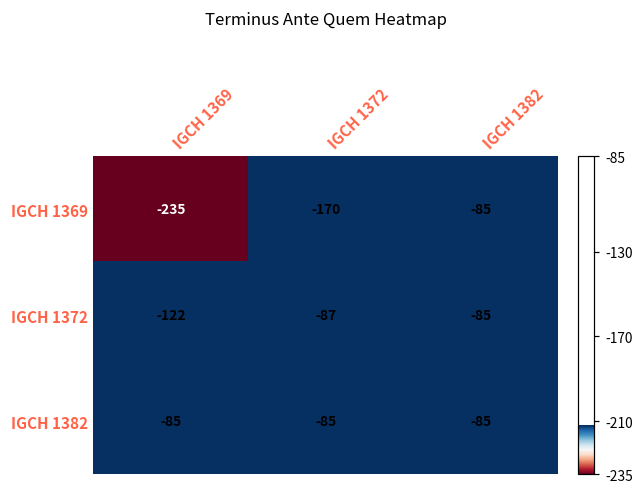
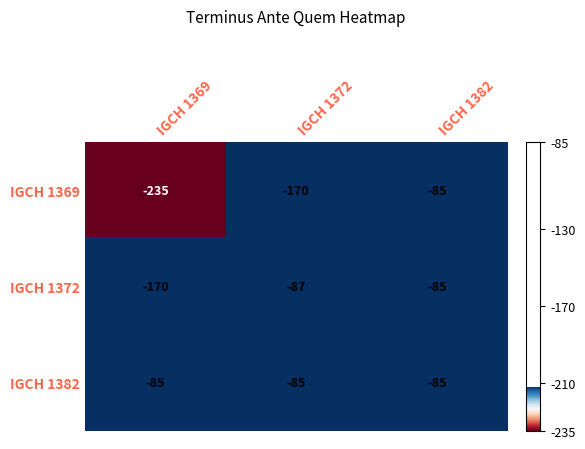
IGCH 1372, IGCH 1369: -122 -> -170
